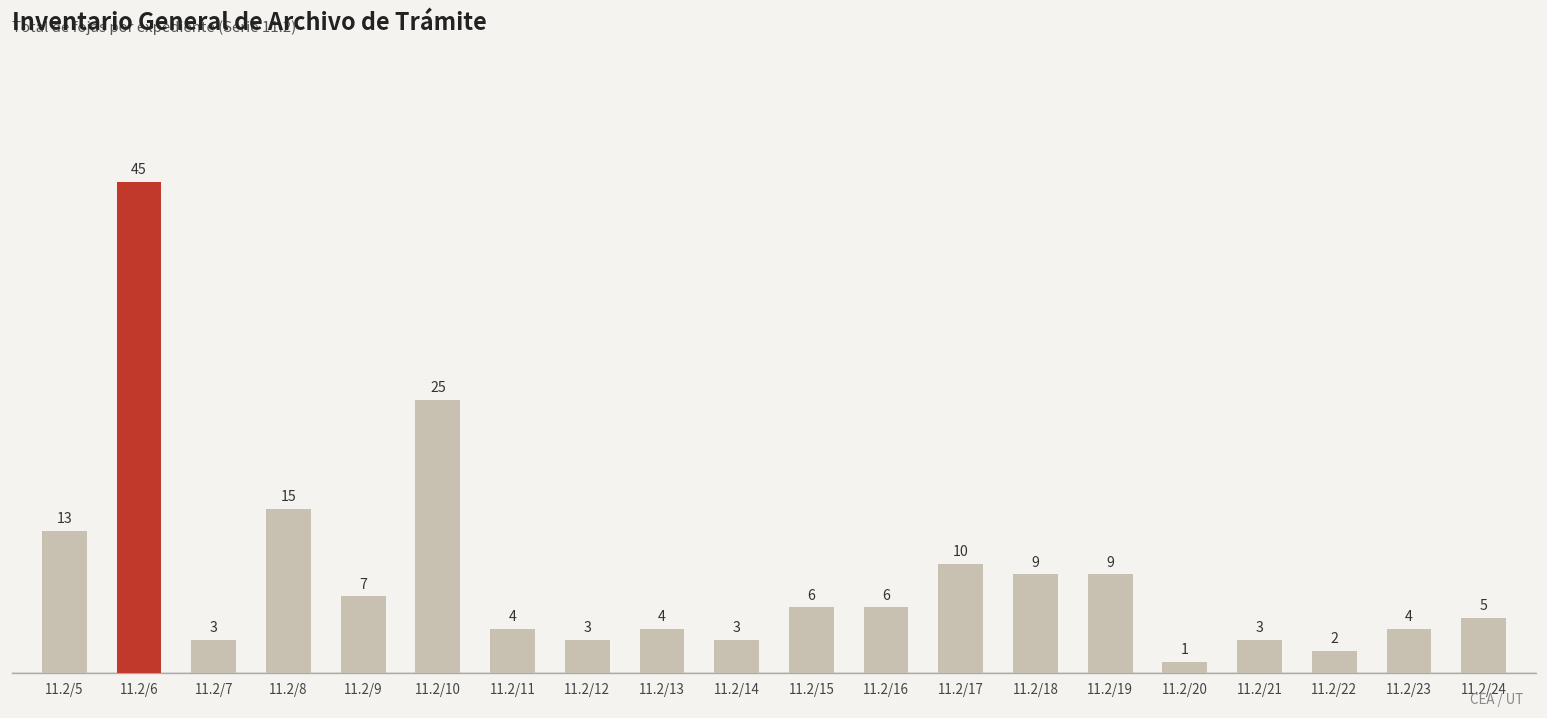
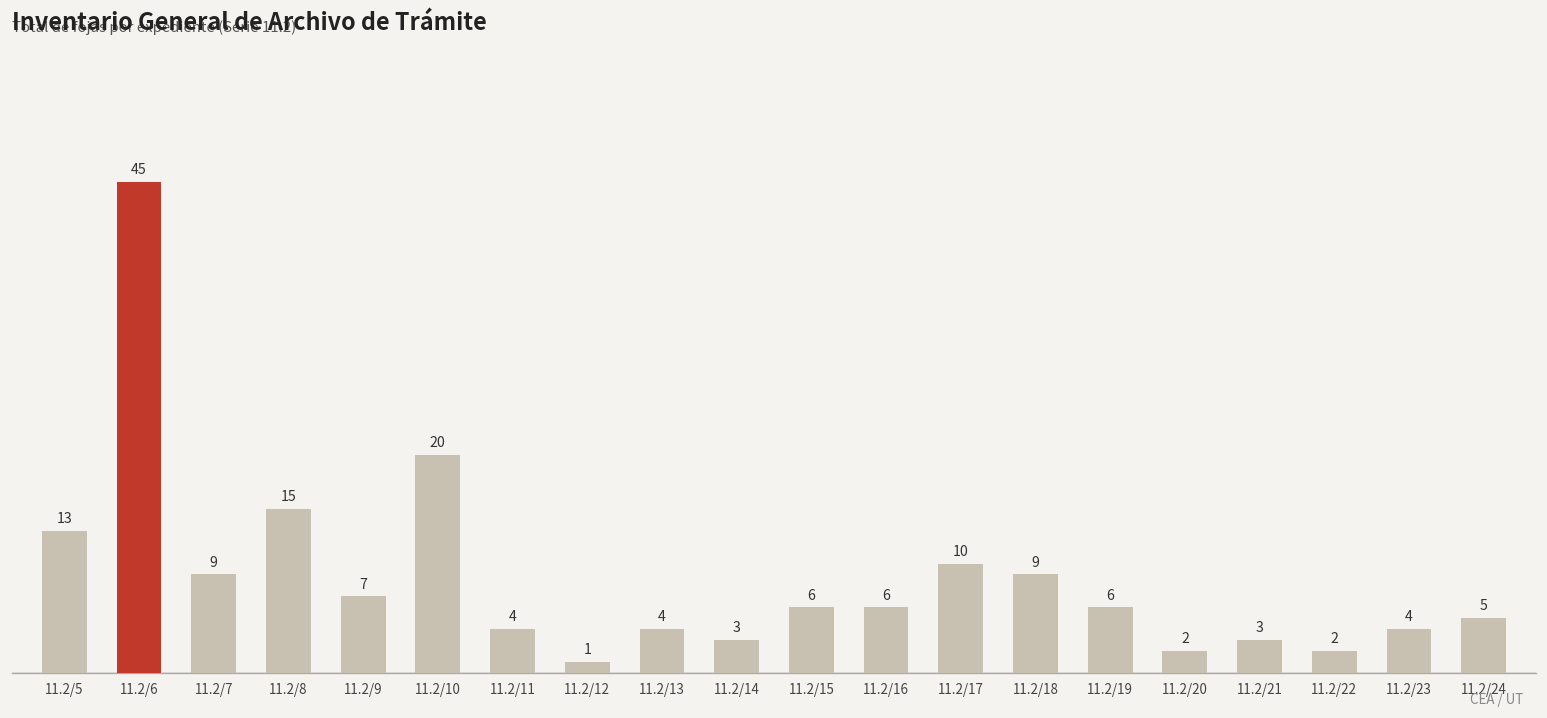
11.2/7: 3 -> 9
11.2/10: 25 -> 20
11.2/12: 3 -> 1
11.2/19: 9 -> 6
11.2/20: 1 -> 2
